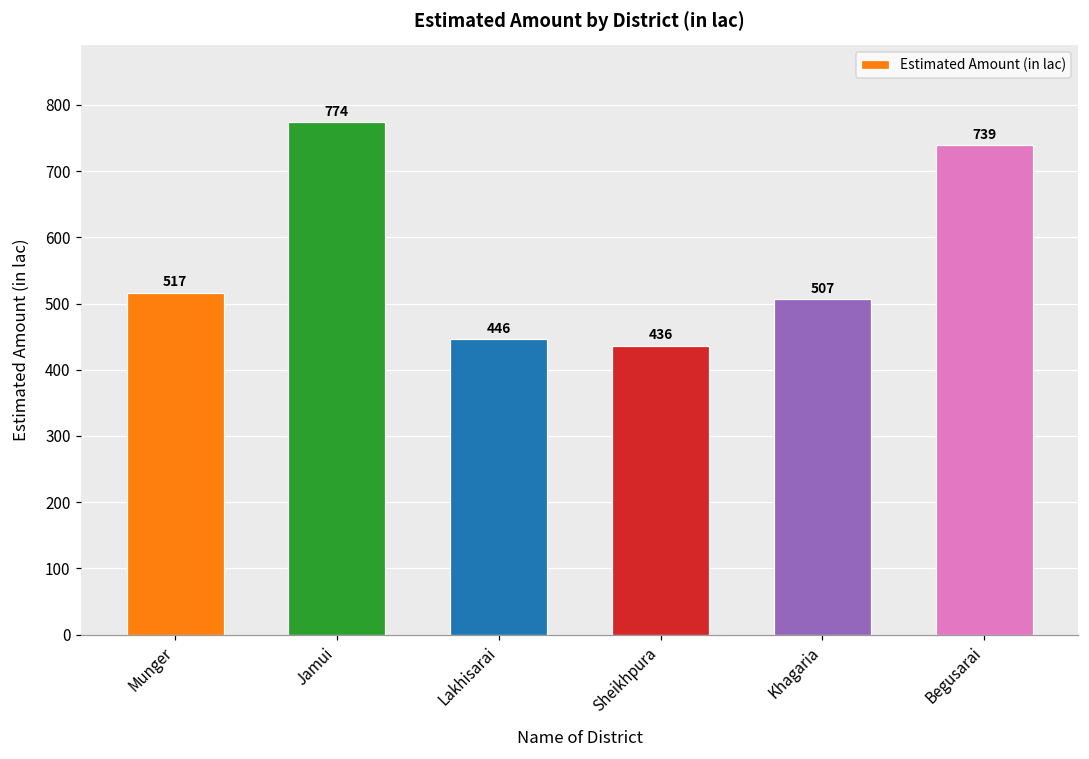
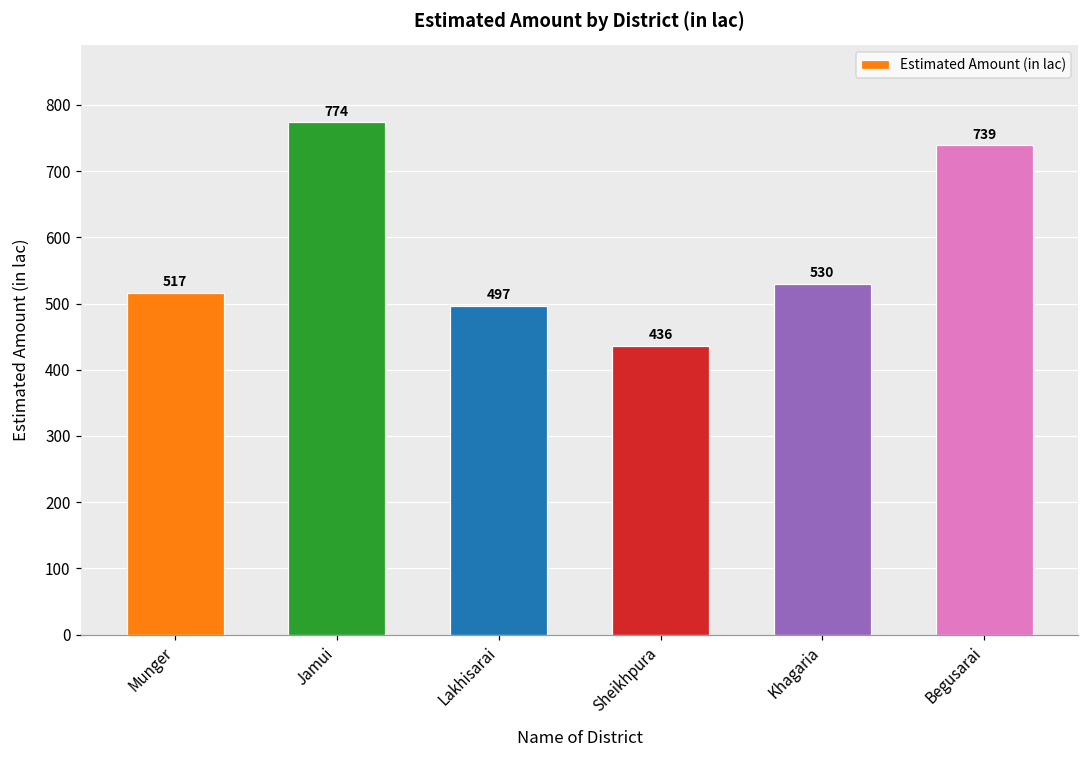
Lakhisarai: 446 -> 497
Khagaria: 507 -> 530
